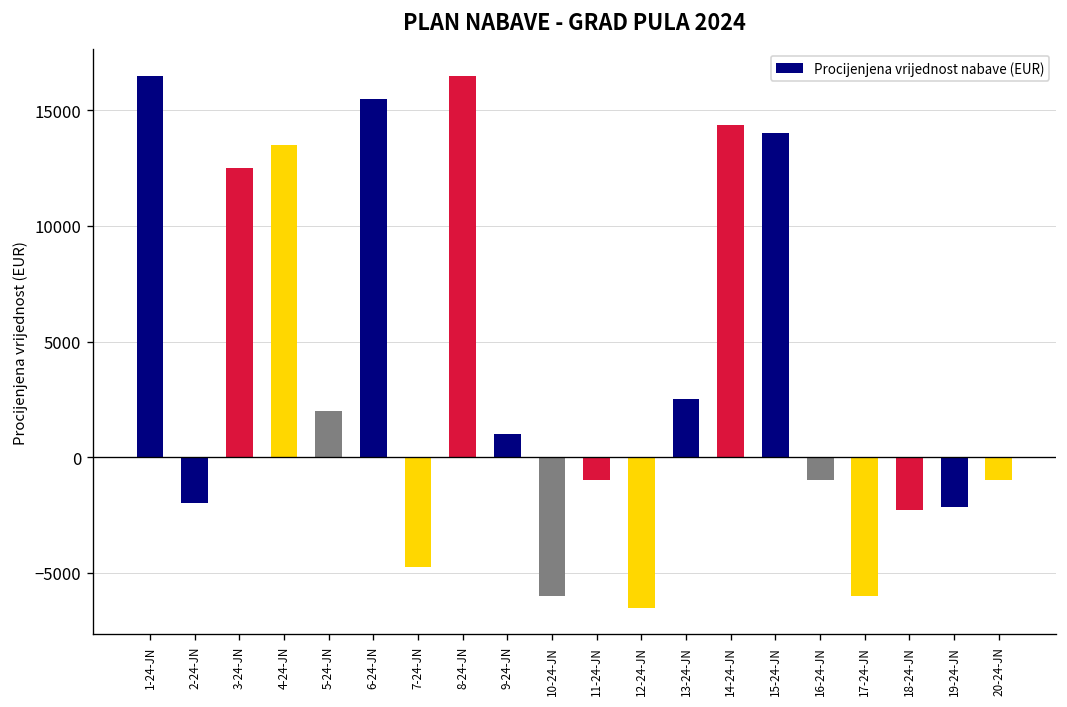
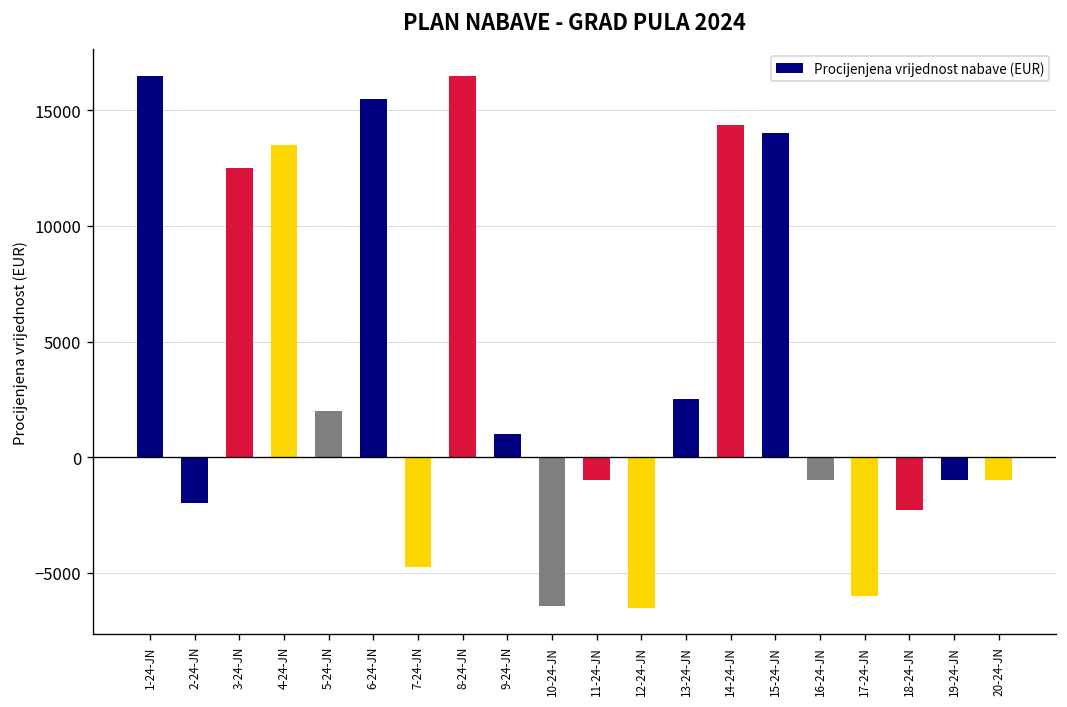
10-24-JN: -6000 -> -6400
19-24-JN: -2100 -> -1000
